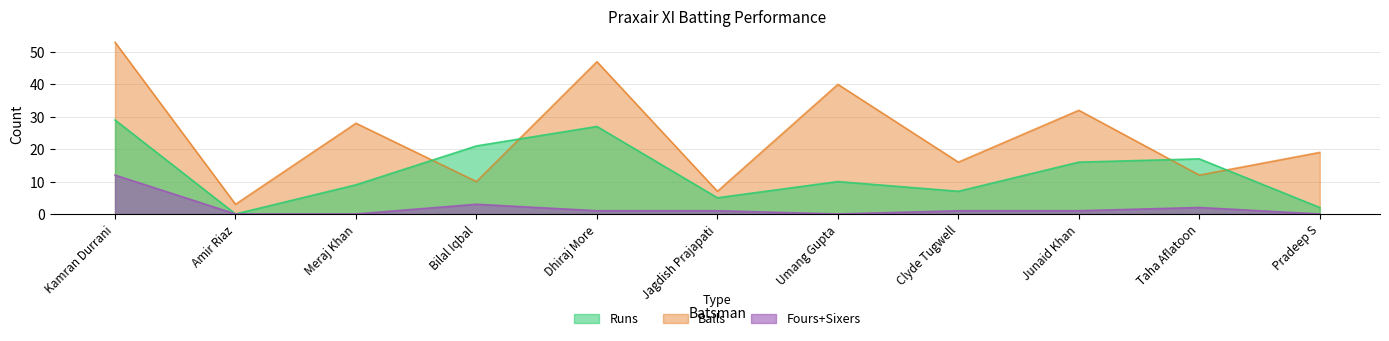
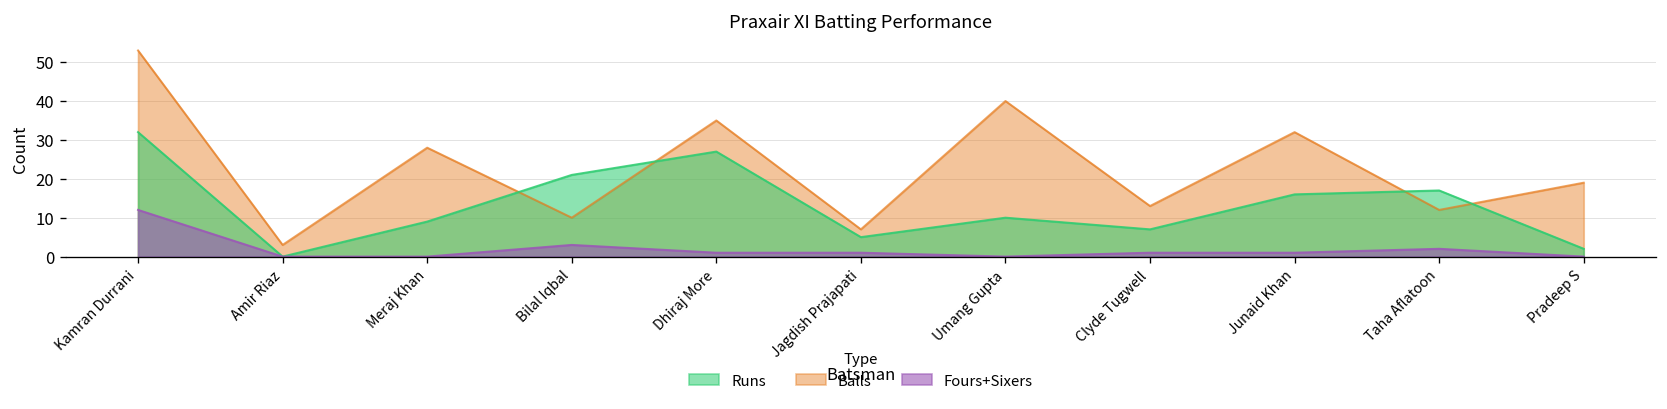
Runs, Kamran Durrani: 29 -> 32
Balls, Dhiraj More: 47 -> 35
Balls, Clyde Tugwell: 16 -> 13
